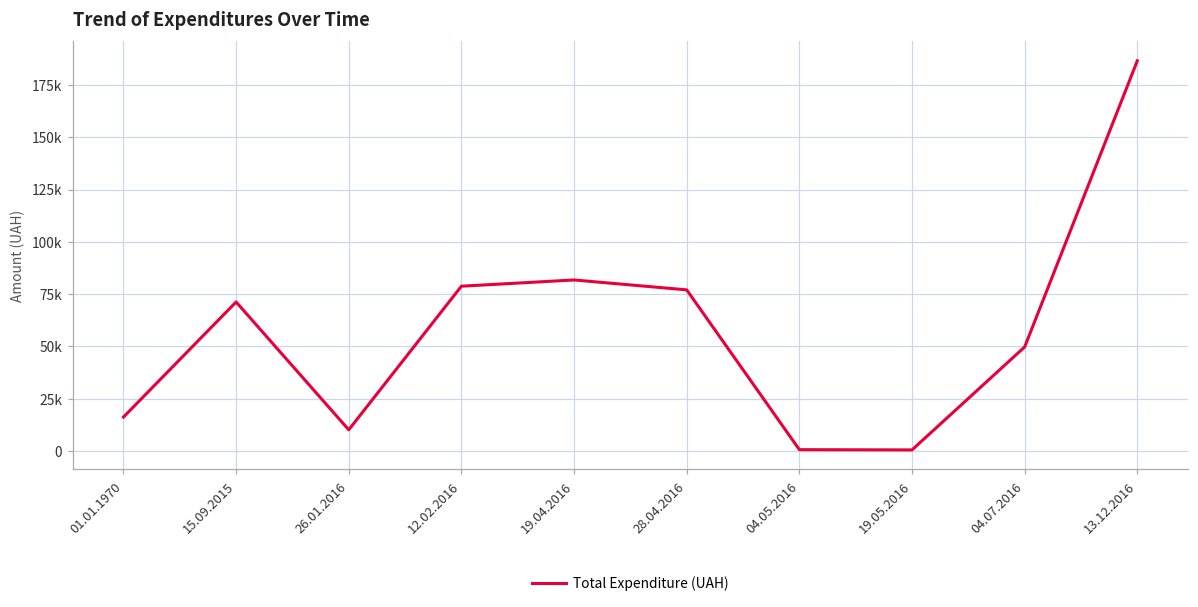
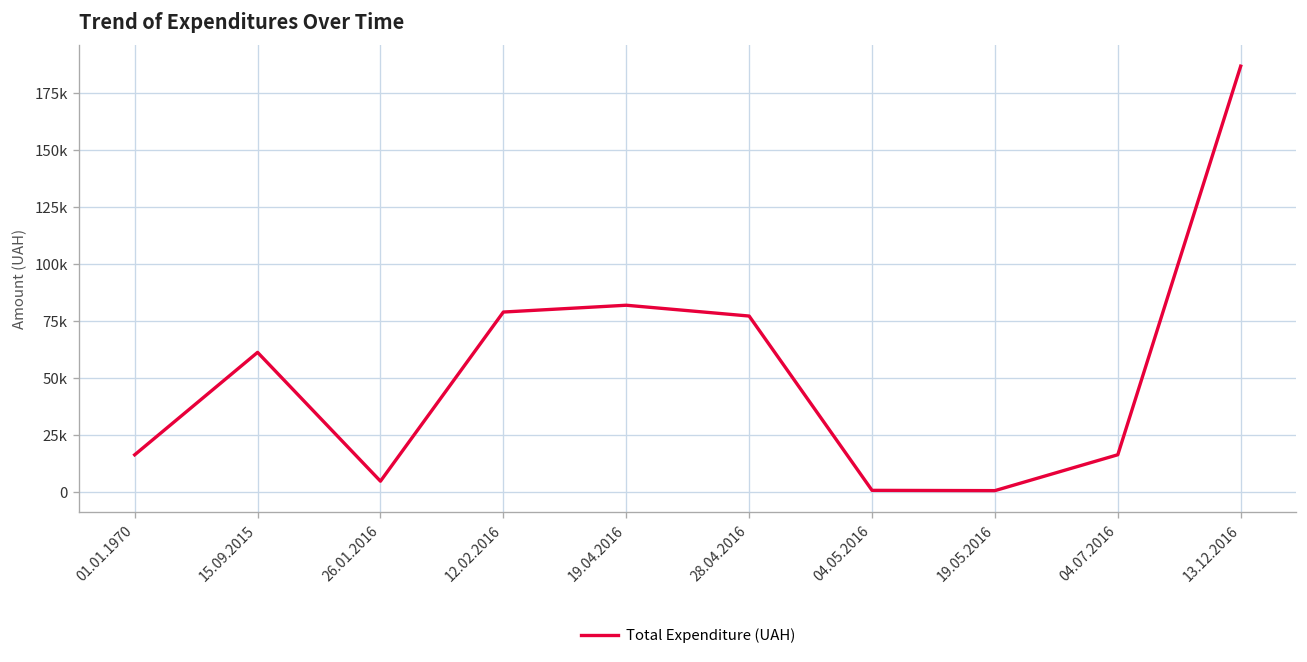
15.09.2015: 71000 -> 61000
26.01.2016: 10000 -> 5000
04.07.2016: 50000 -> 16000
